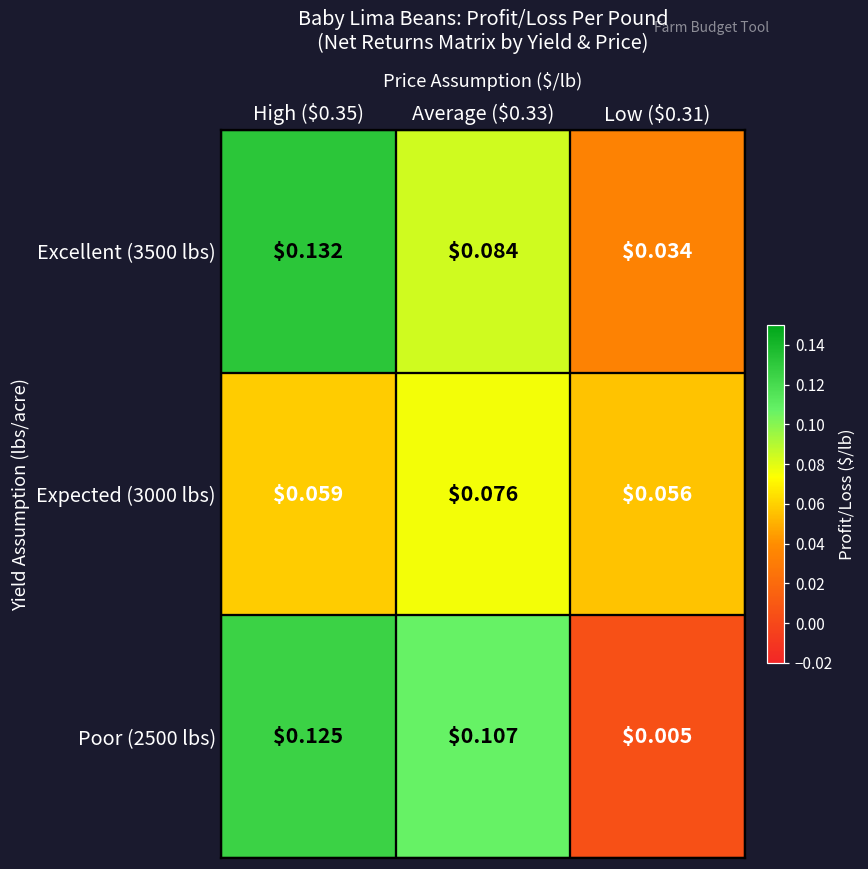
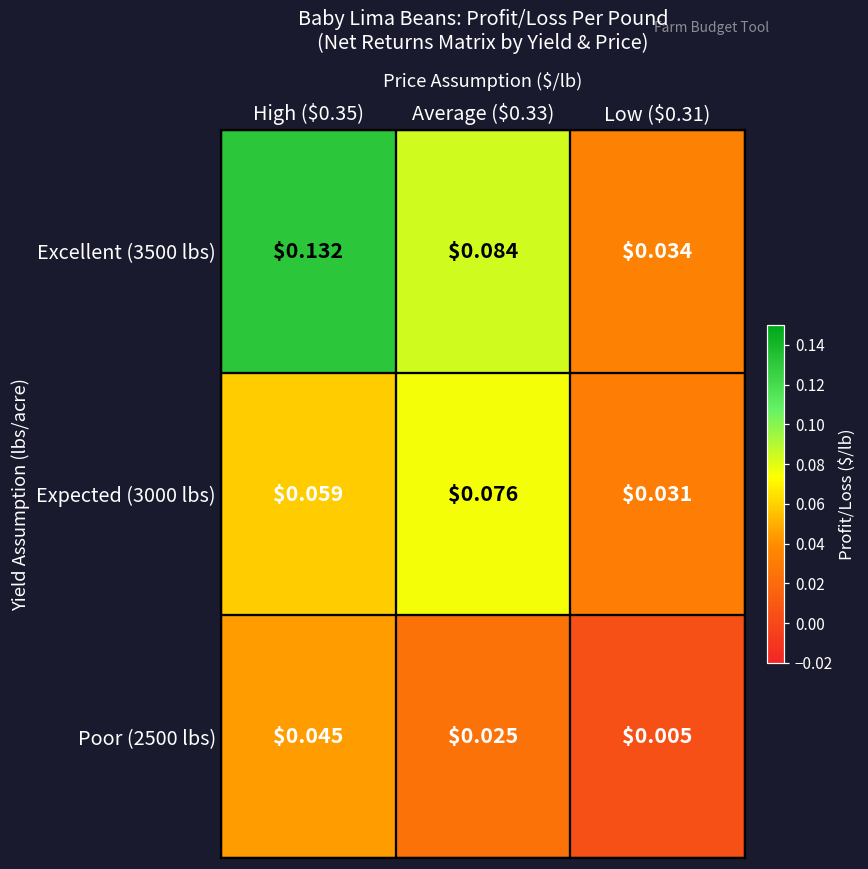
Expected (3000 lbs), Low ($0.31): $0.056 -> $0.031
Poor (2500 lbs), High ($0.35): $0.125 -> $0.045
Poor (2500 lbs), Average ($0.33): $0.107 -> $0.025
